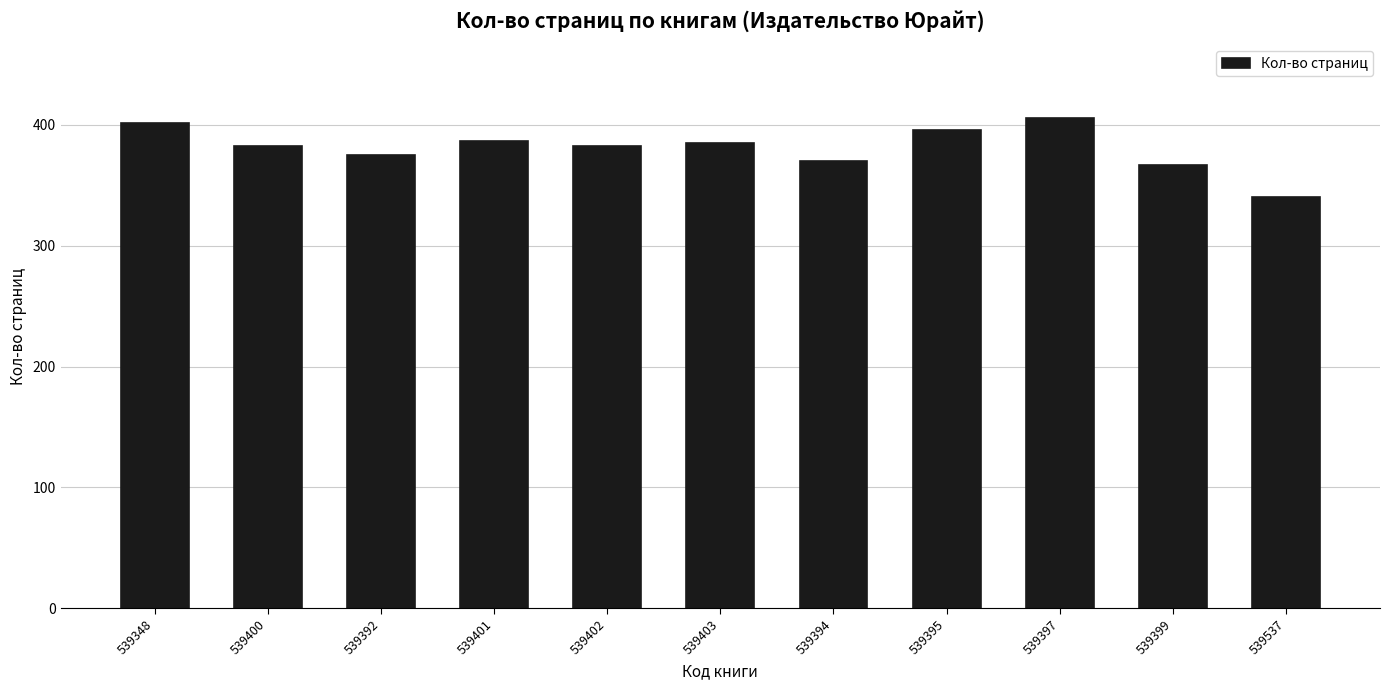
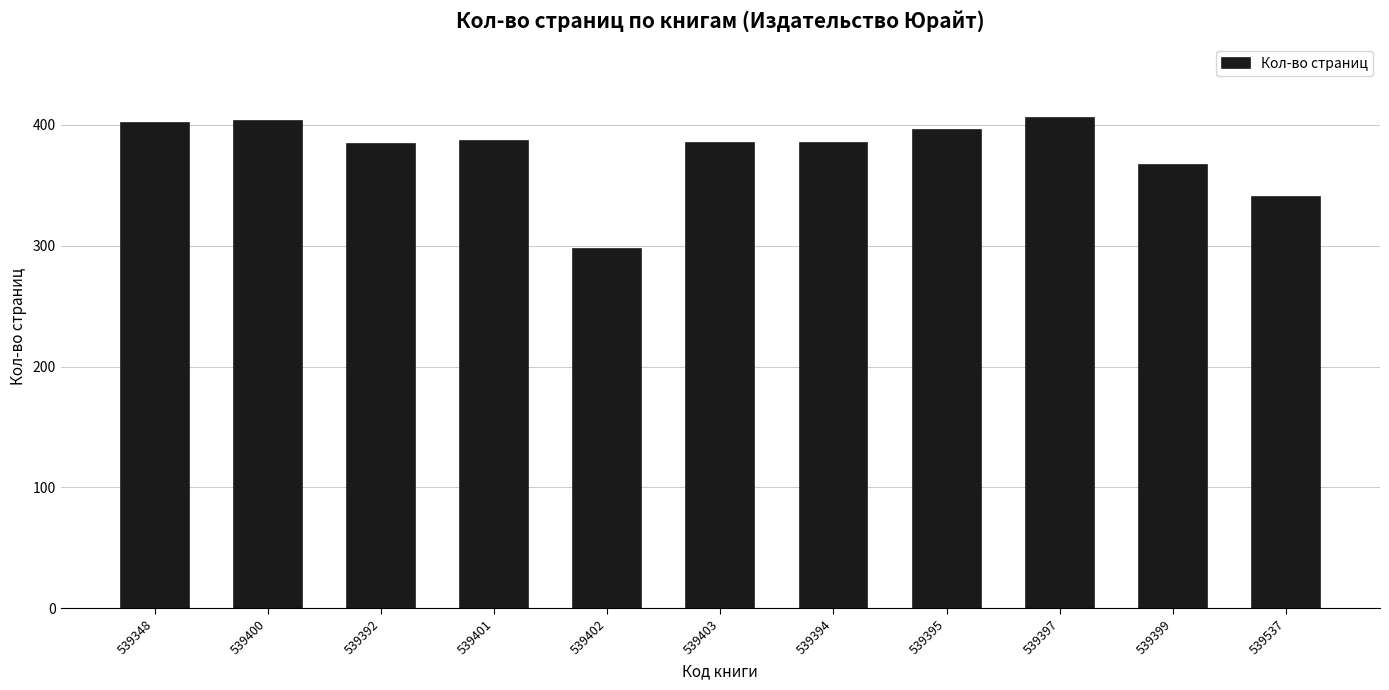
539400: 383 -> 403
539392: 375 -> 384
539402: 383 -> 297
539394: 370 -> 385
